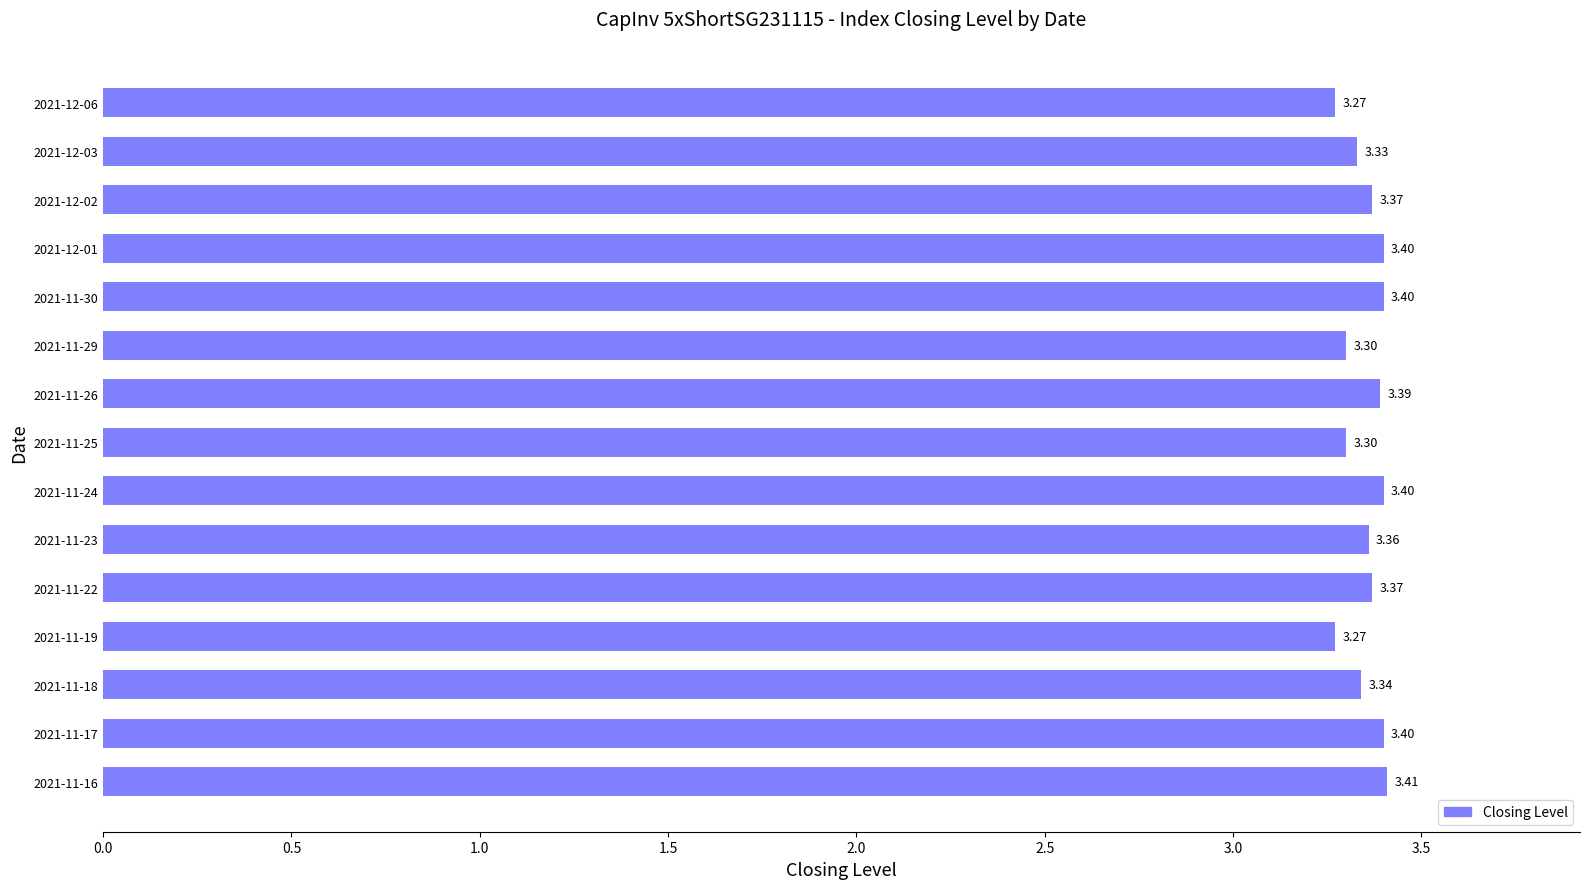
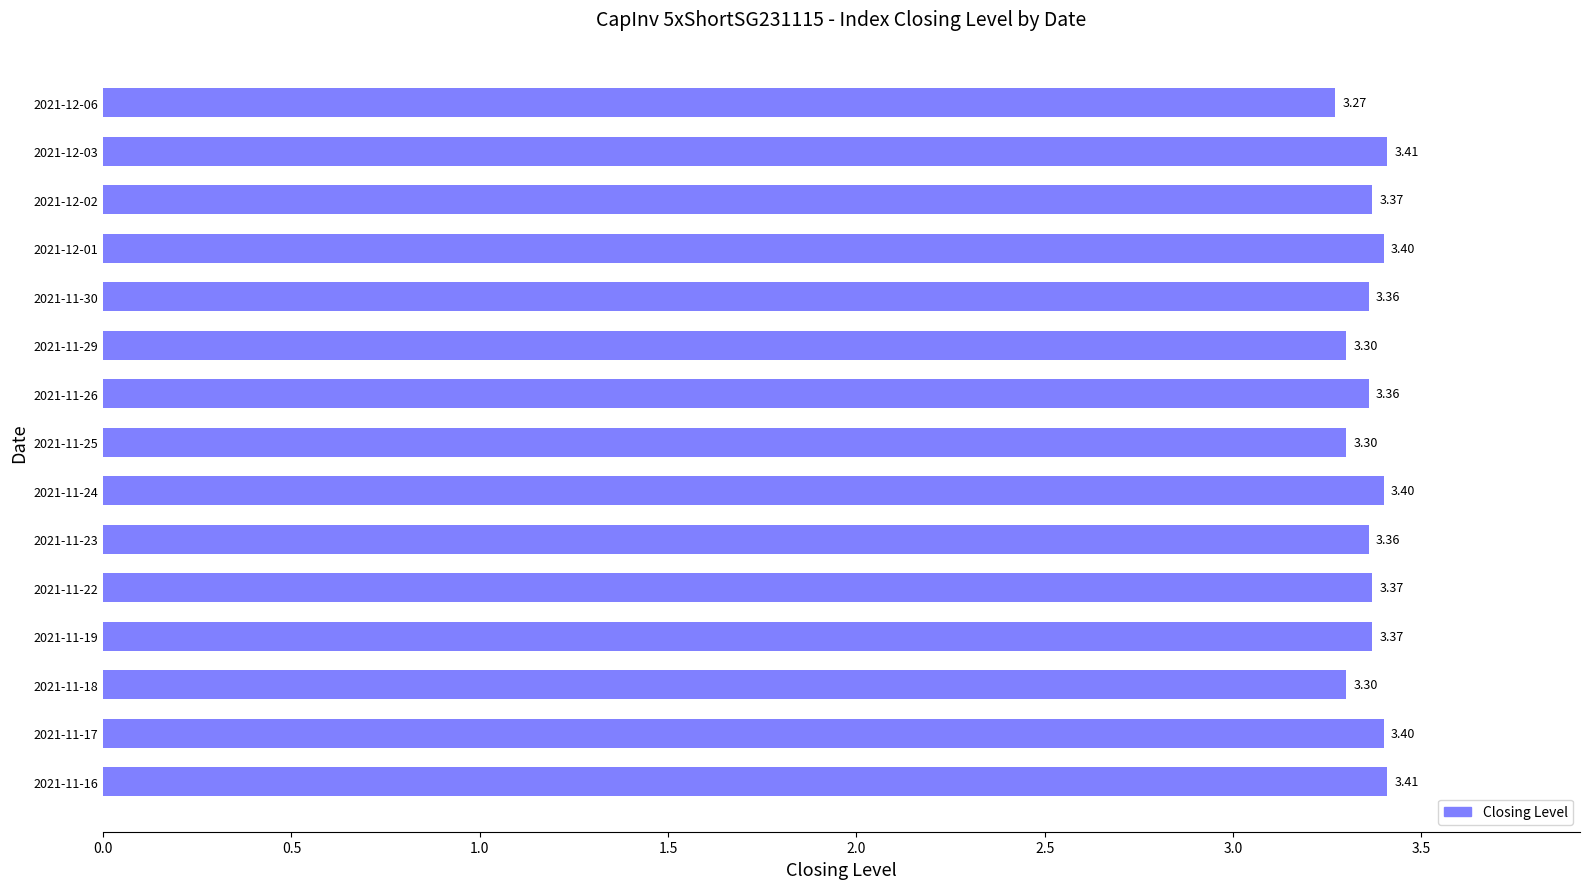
2021-12-03: 3.33 -> 3.41
2021-11-30: 3.40 -> 3.36
2021-11-26: 3.39 -> 3.36
2021-11-19: 3.27 -> 3.37
2021-11-18: 3.34 -> 3.30
